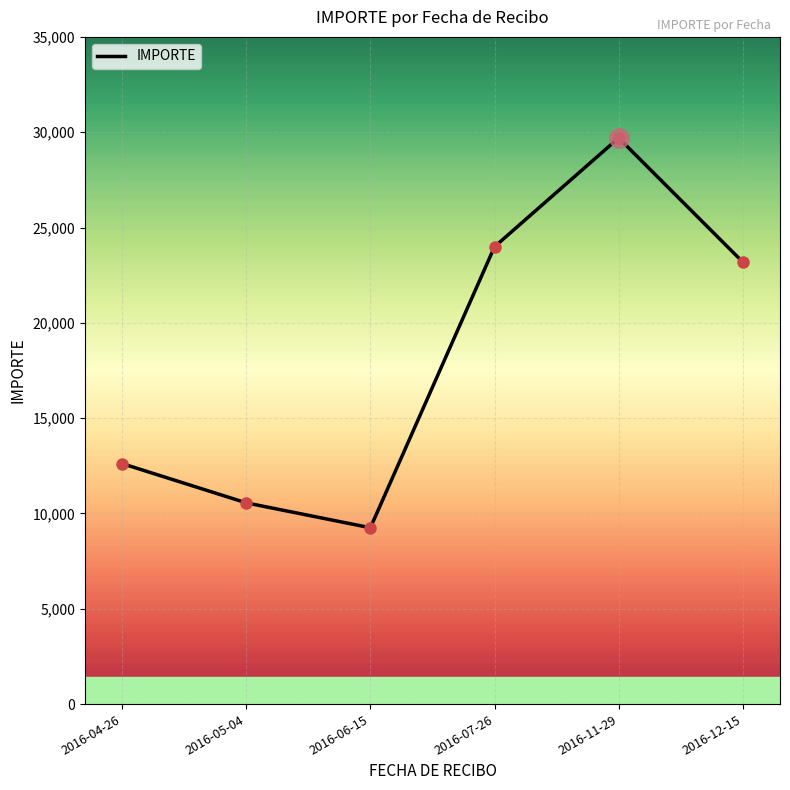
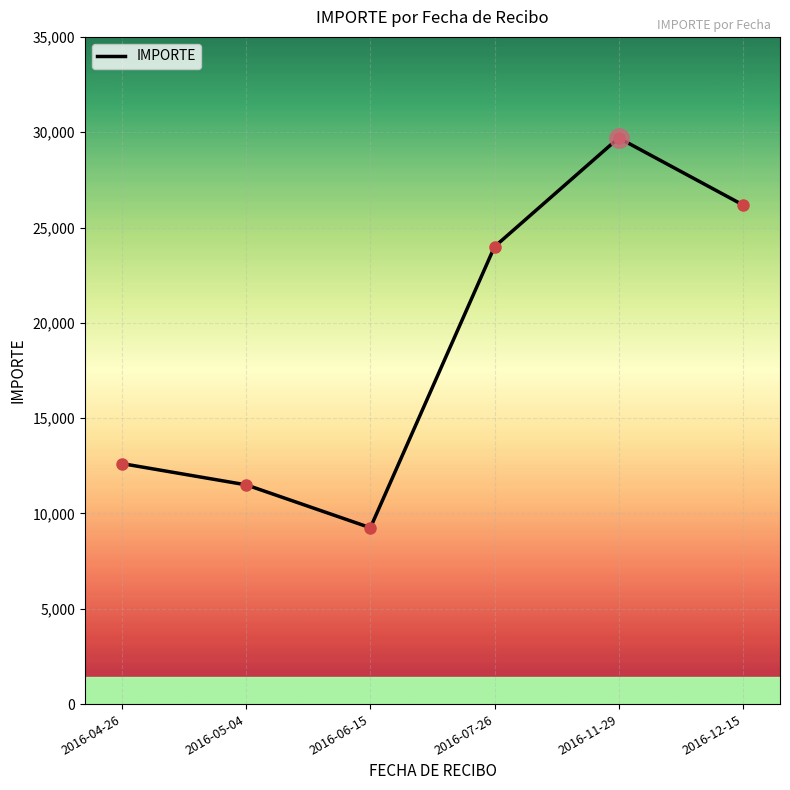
IMPORTE, 2016-05-04: 10,600 -> 11,500
IMPORTE, 2016-12-15: 23,200 -> 26,200
